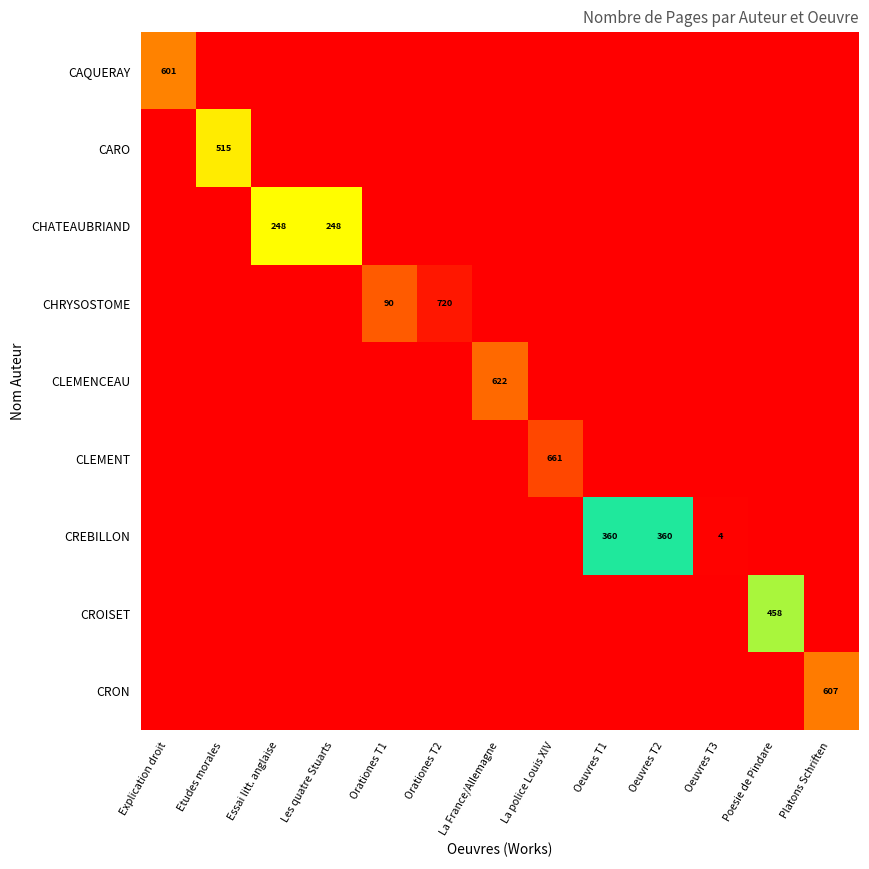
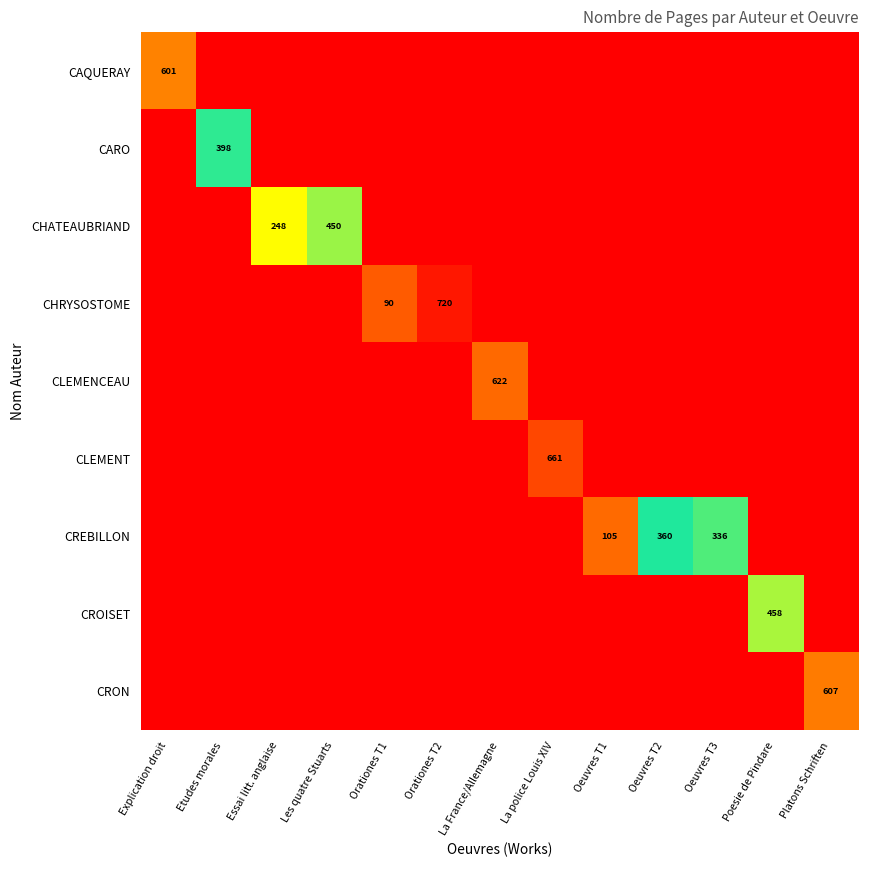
CARO, Etudes morales: 515 -> 398
CHATEAUBRIAND, Les quatre Stuarts: 248 -> 450
CREBILLON, Oeuvres T1: 360 -> 105
CREBILLON, Oeuvres T3: 4 -> 336
